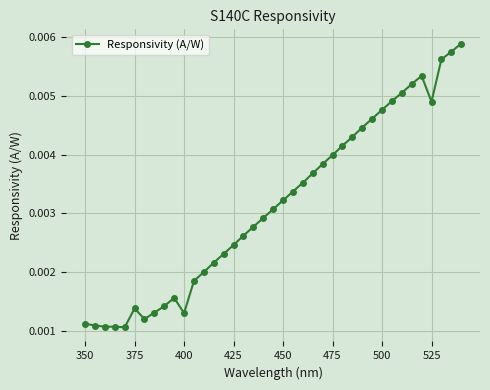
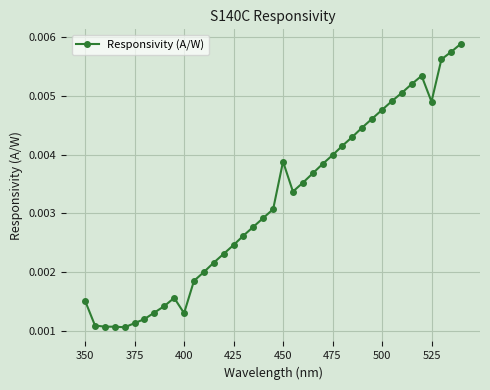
350: 0.0011 -> 0.0015
375: 0.0014 -> 0.0011
450: 0.0032 -> 0.0039
